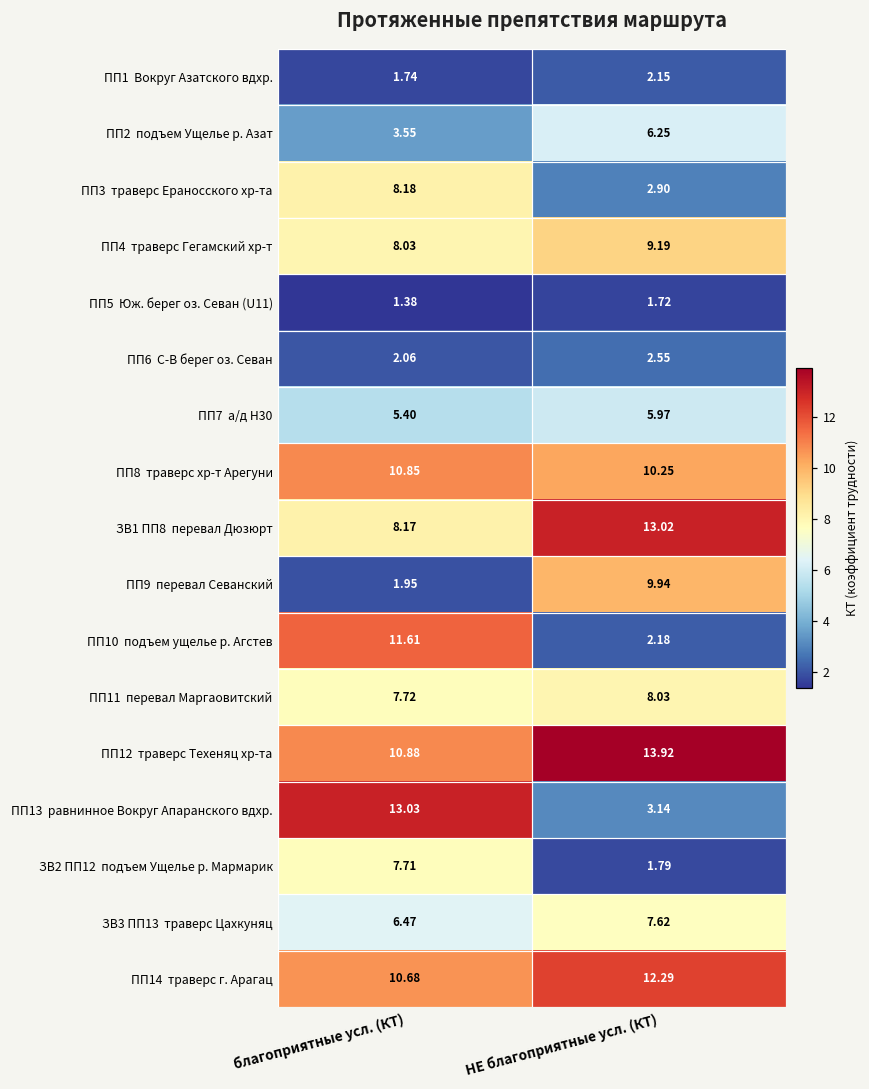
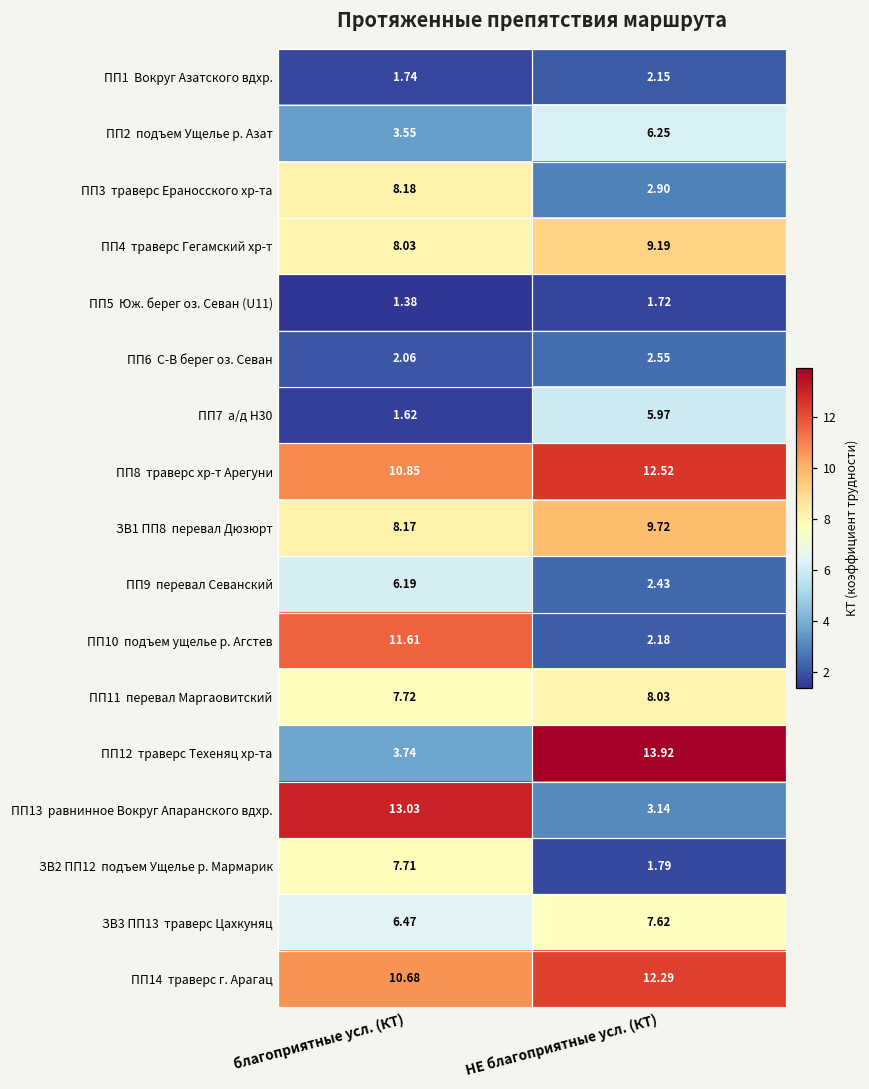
ПП7 а/д Н30, благоприятные усл. (КТ): 5.40 -> 1.62
ПП8 траверс хр-т Арегуни, НЕ благоприятные усл. (КТ): 10.25 -> 12.52
ЗВ1 ПП8 перевал Дюзюрт, НЕ благоприятные усл. (КТ): 13.02 -> 9.72
ПП9 перевал Севанский, благоприятные усл. (КТ): 1.95 -> 6.19
ПП9 перевал Севанский, НЕ благоприятные усл. (КТ): 9.94 -> 2.43
ПП12 траверс Техеняц хр-та, благоприятные усл. (КТ): 10.88 -> 3.74
